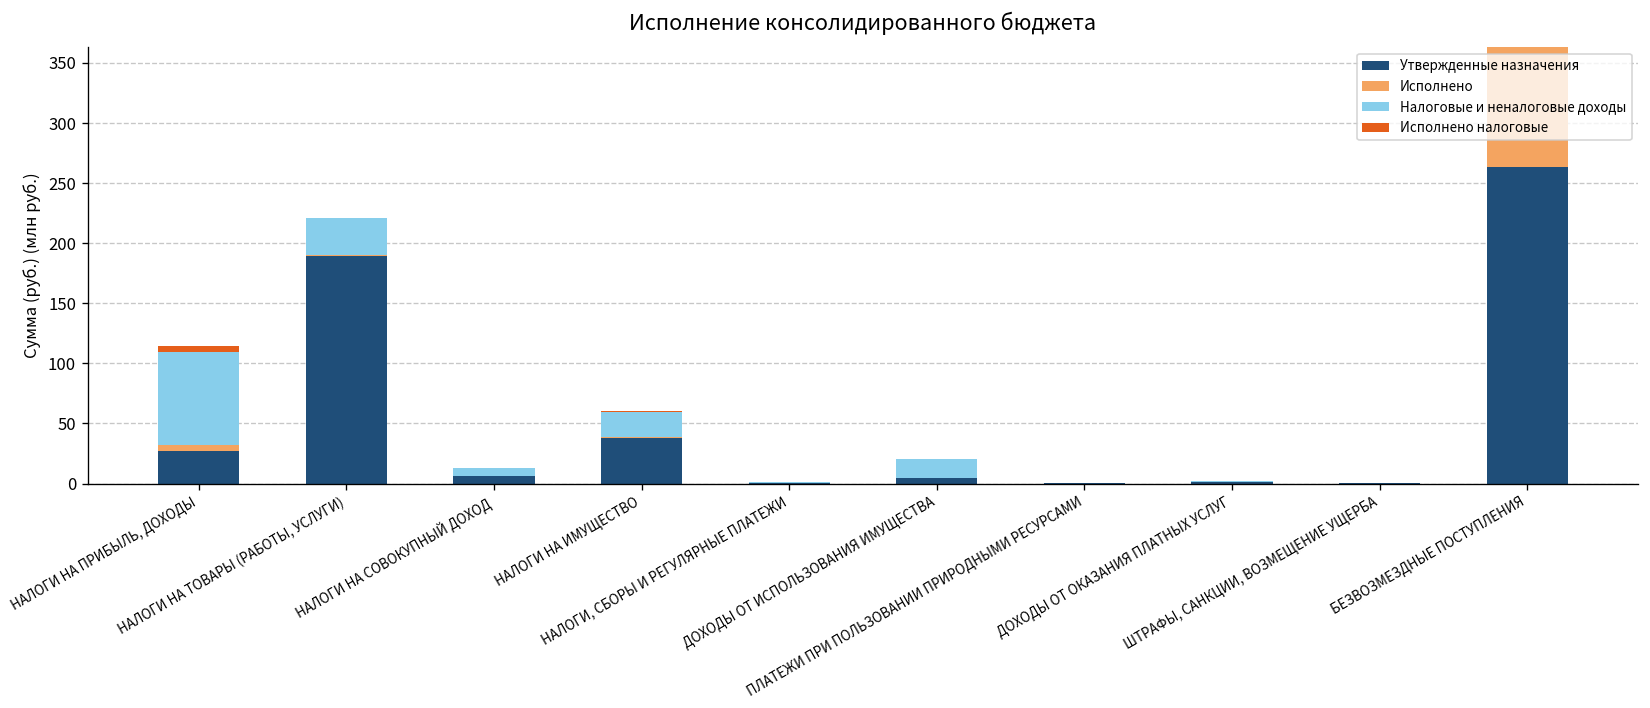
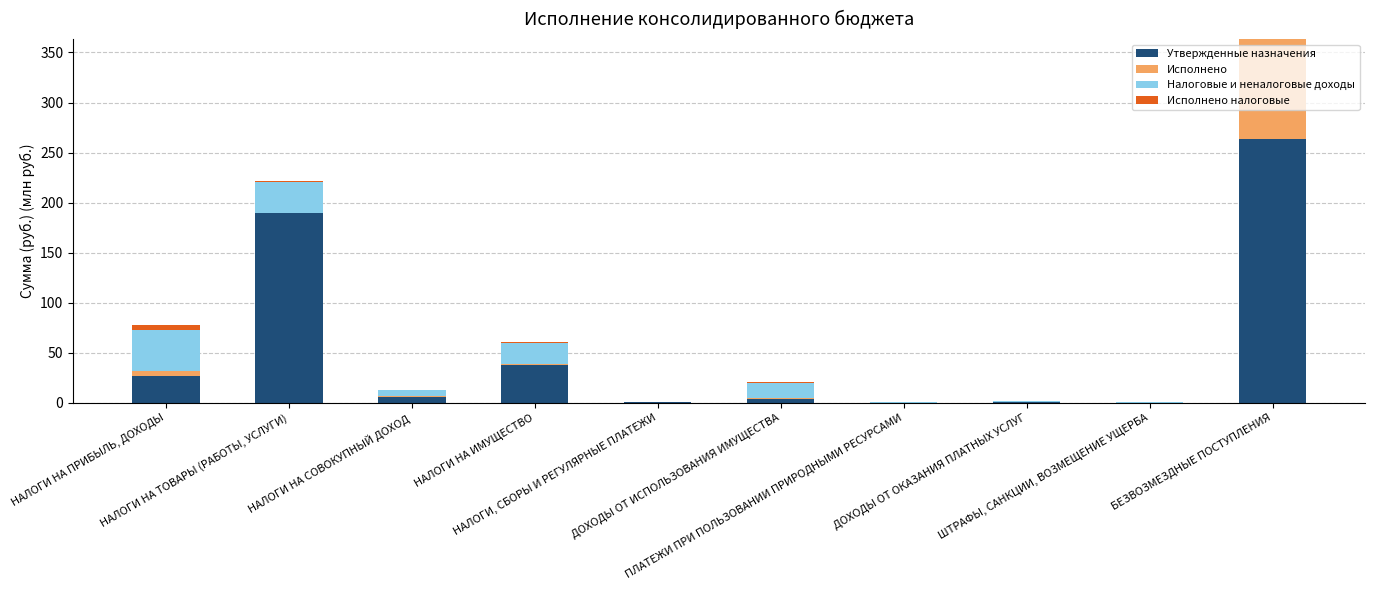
Налоговые и неналоговые доходы, НАЛОГИ НА ПРИБЫЛЬ, ДОХОДЫ: 78 -> 41
